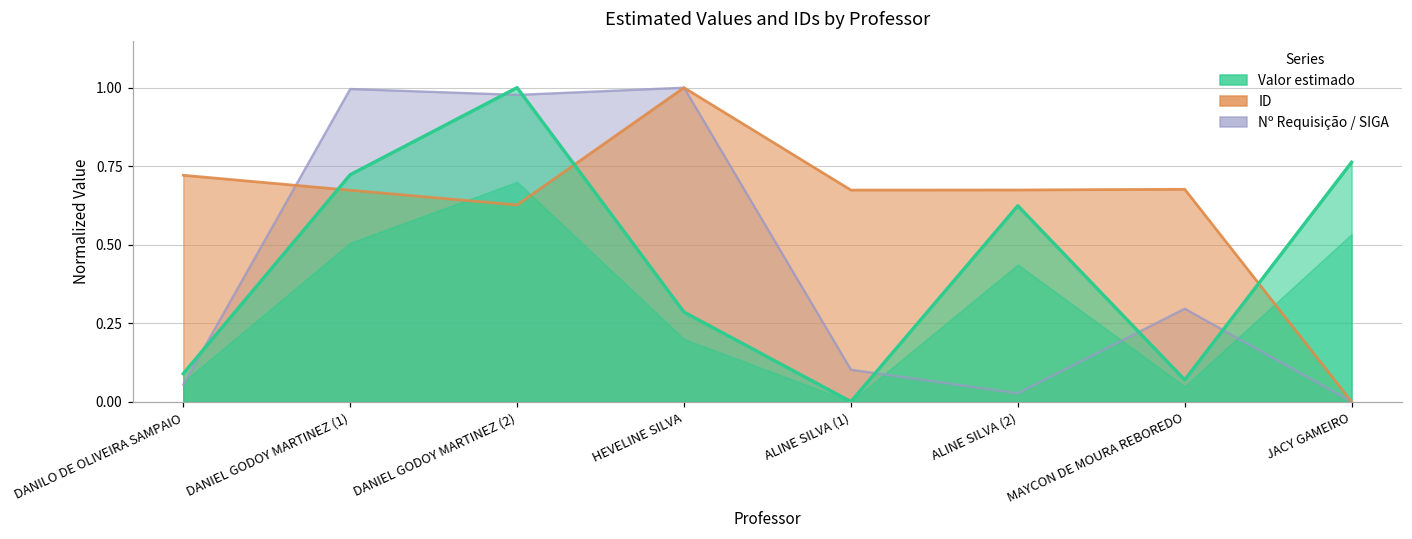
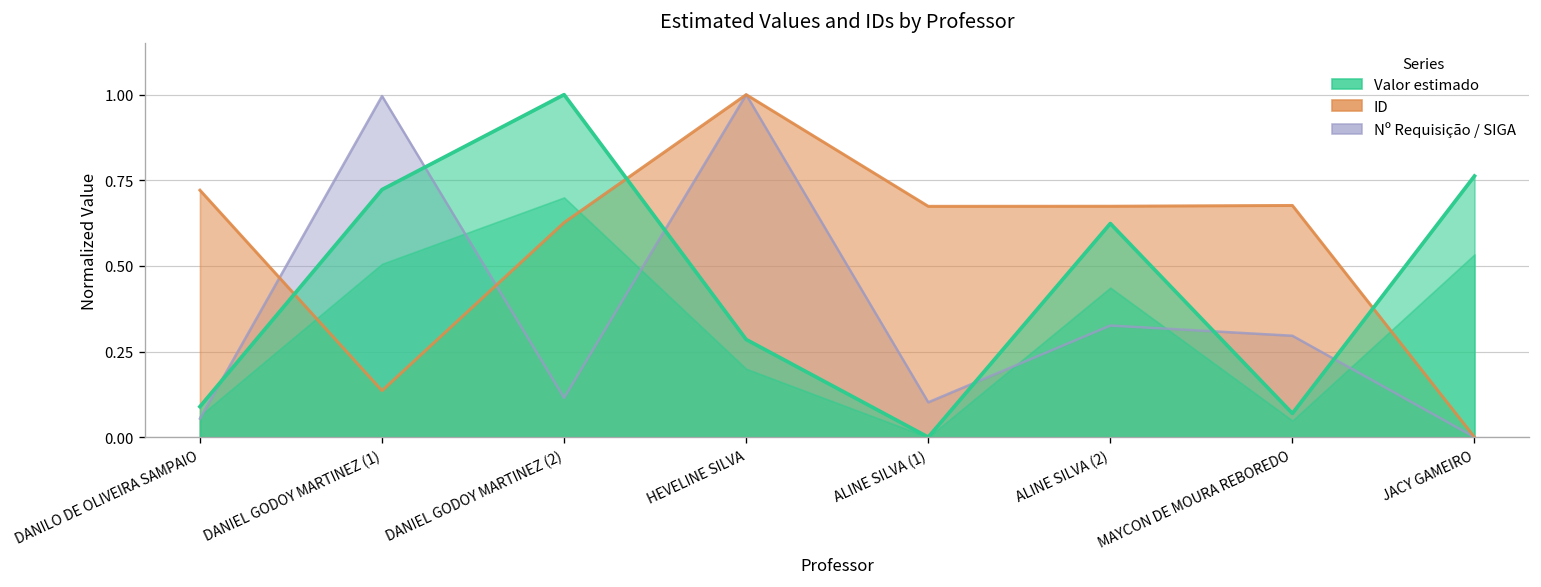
ID, DANIEL GODOY MARTINEZ (1): 0.67 -> 0.14
Nº Requisição / SIGA, DANIEL GODOY MARTINEZ (2): 0.98 -> 0.11
Nº Requisição / SIGA, ALINE SILVA (2): 0.03 -> 0.33
